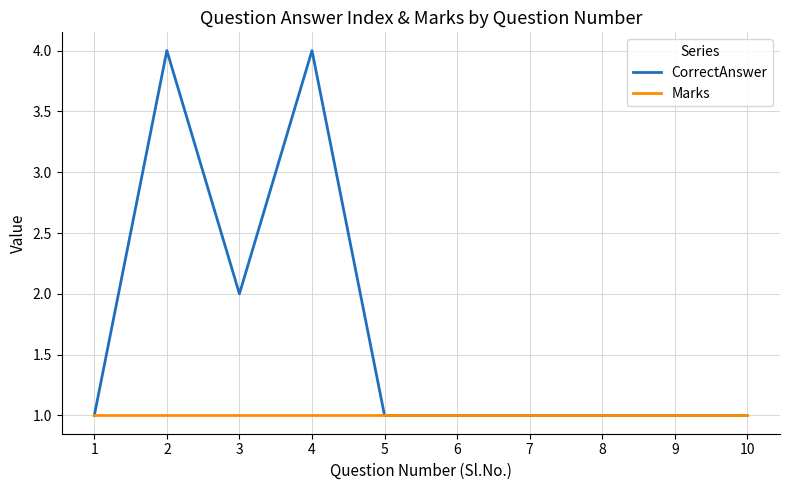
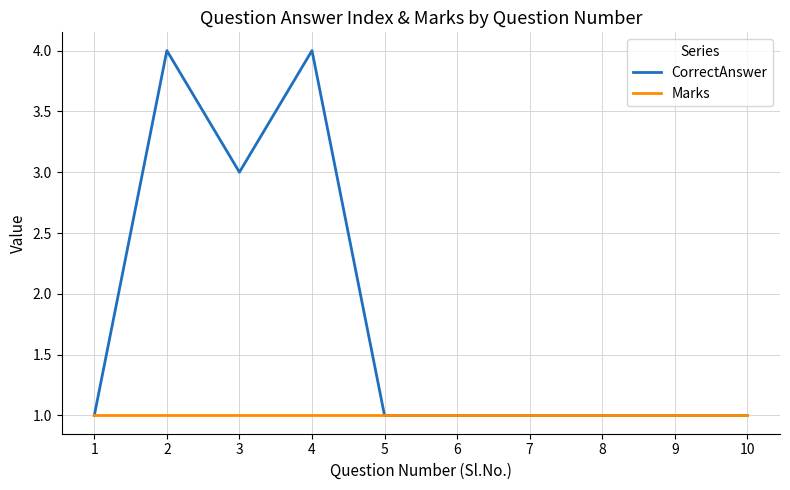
CorrectAnswer, 3: 2 -> 3
